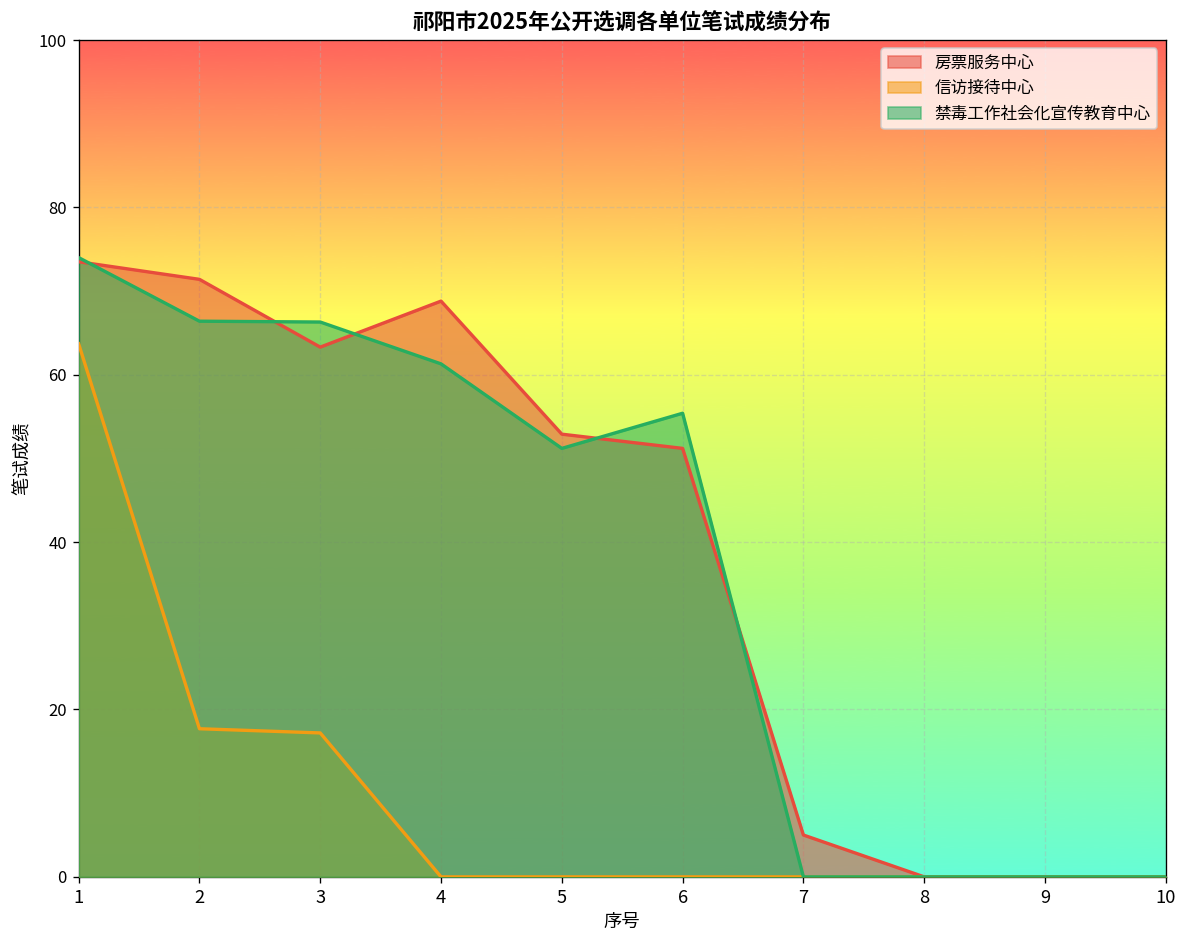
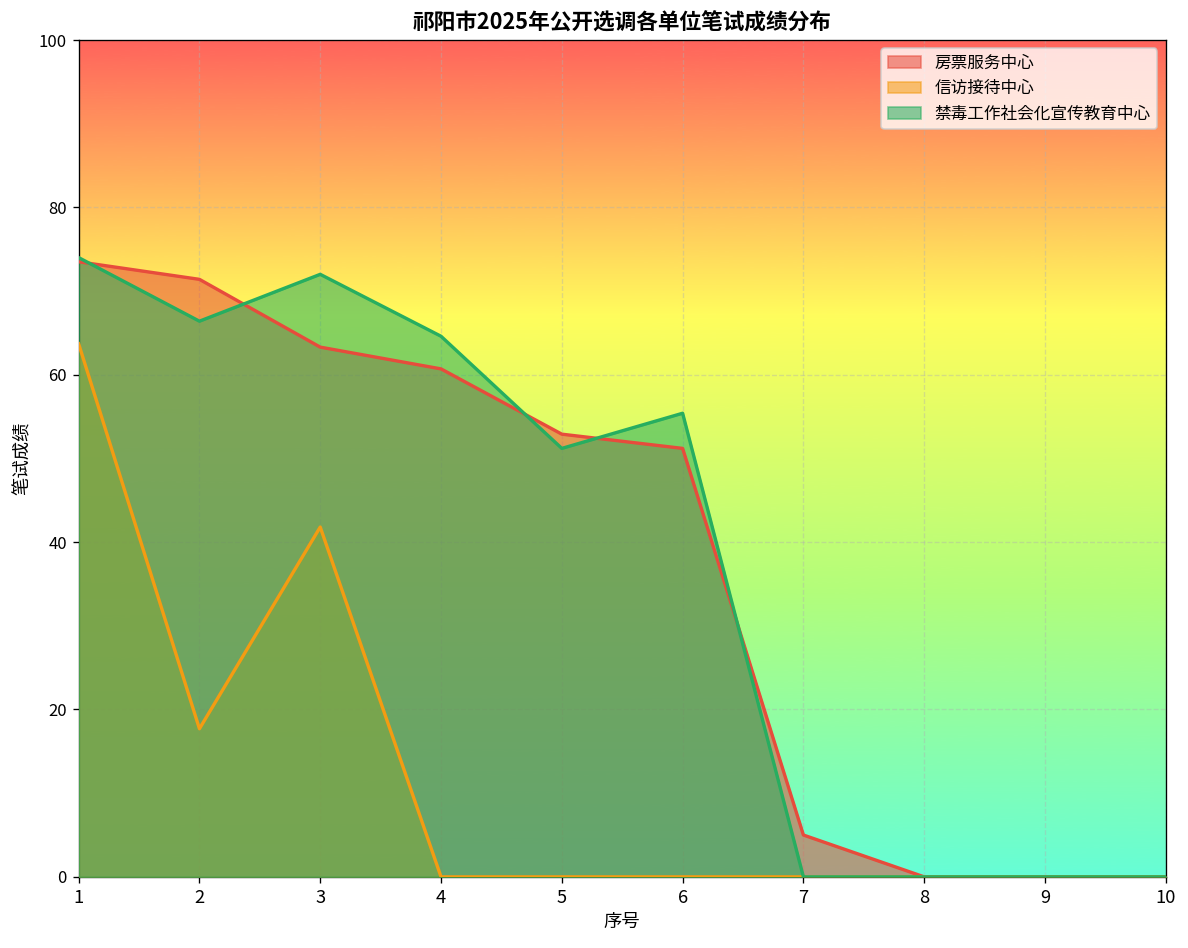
信访接待中心, 3: 17 -> 42
禁毒工作社会化宣传教育中心, 3: 66 -> 72
房票服务中心, 4: 69 -> 61
禁毒工作社会化宣传教育中心, 4: 61 -> 65
